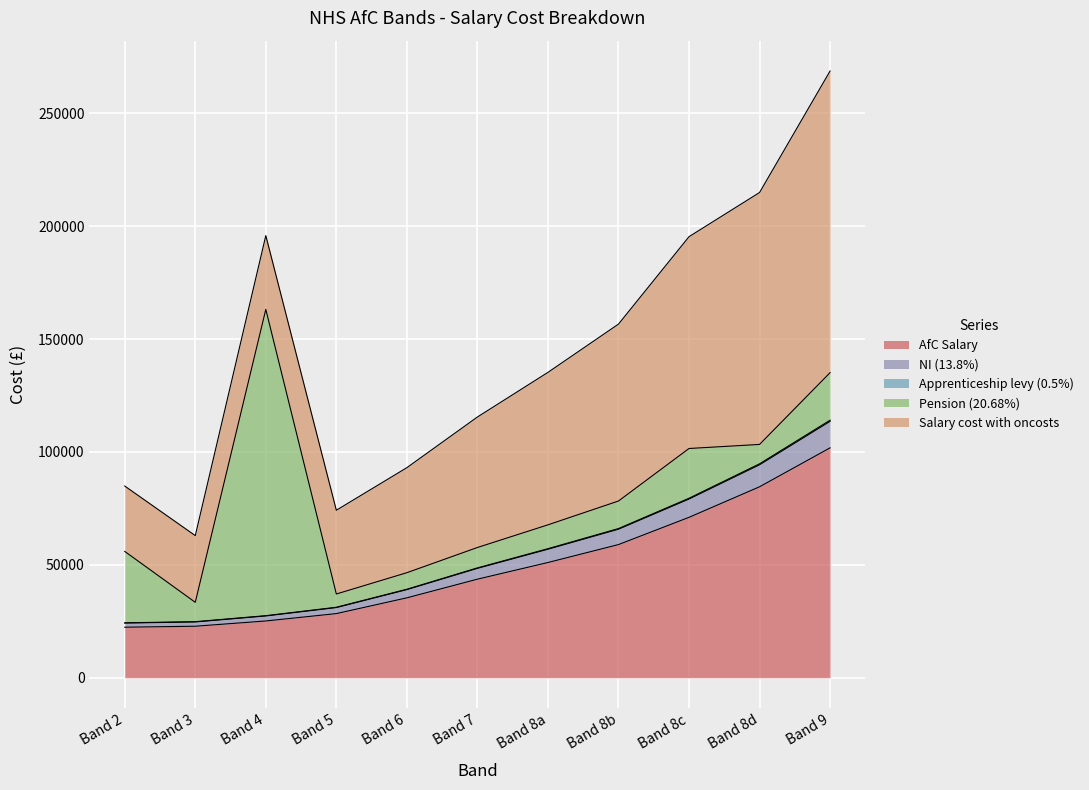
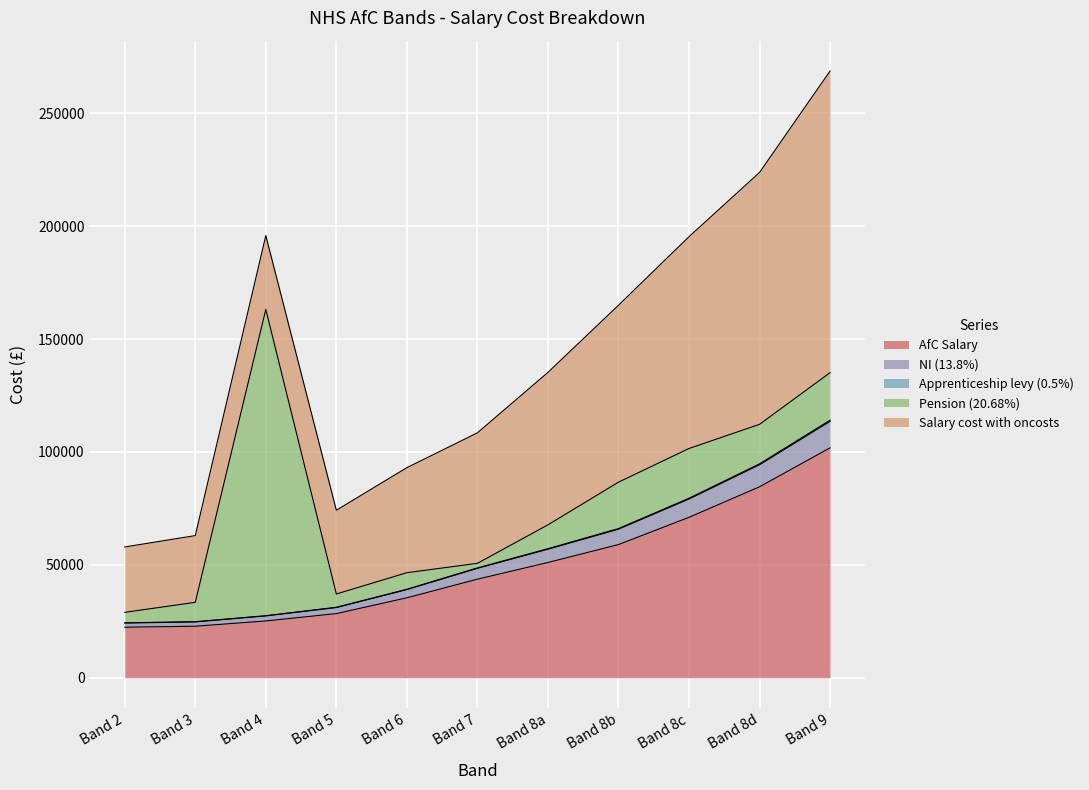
Pension (20.68%), Band 2: 32000 -> 5000
Pension (20.68%), Band 7: 9000 -> 2000
Pension (20.68%), Band 8b: 12000 -> 21000
Pension (20.68%), Band 8d: 9000 -> 17000
